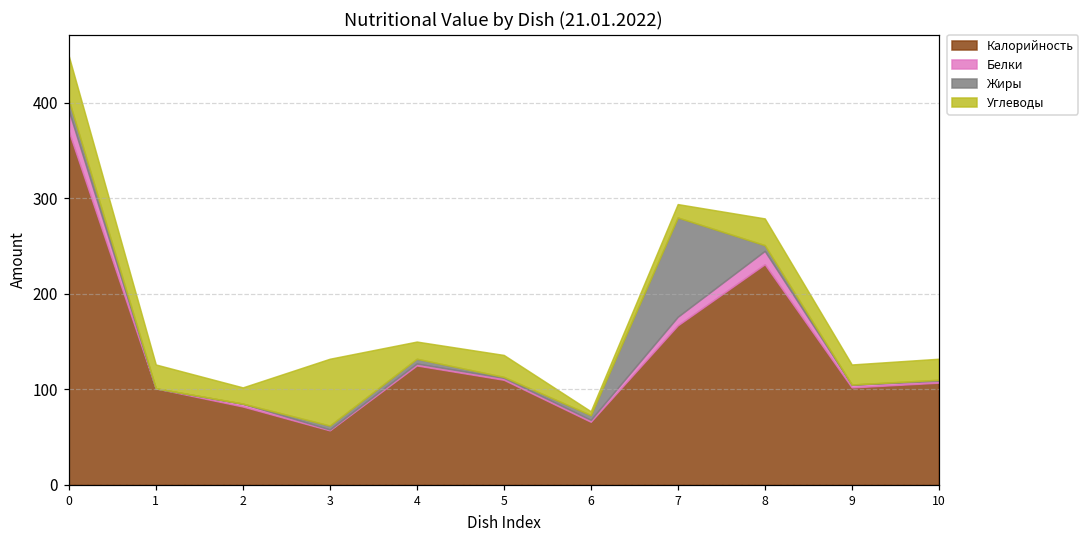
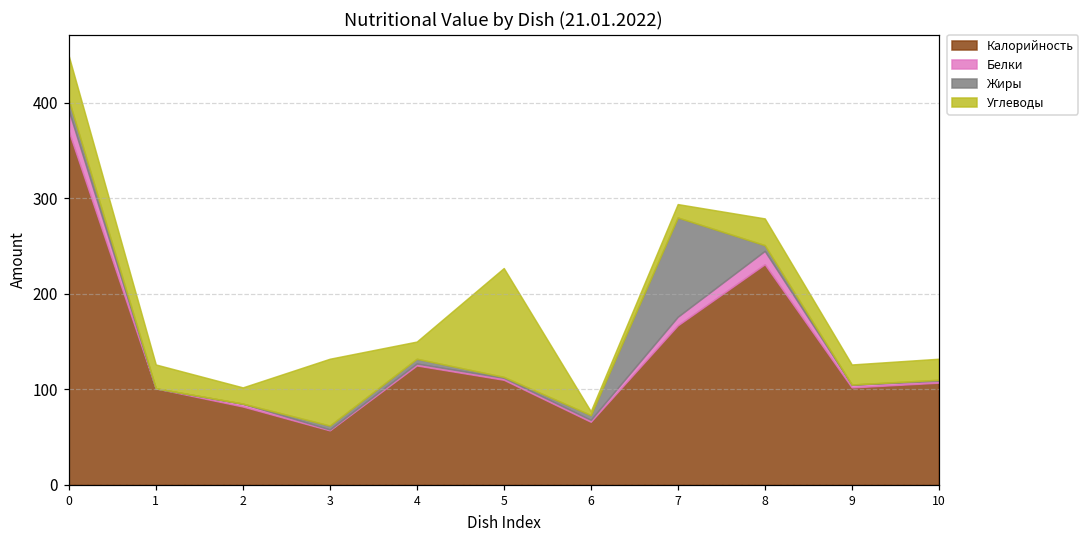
Углеводы, 5: 20 -> 110
